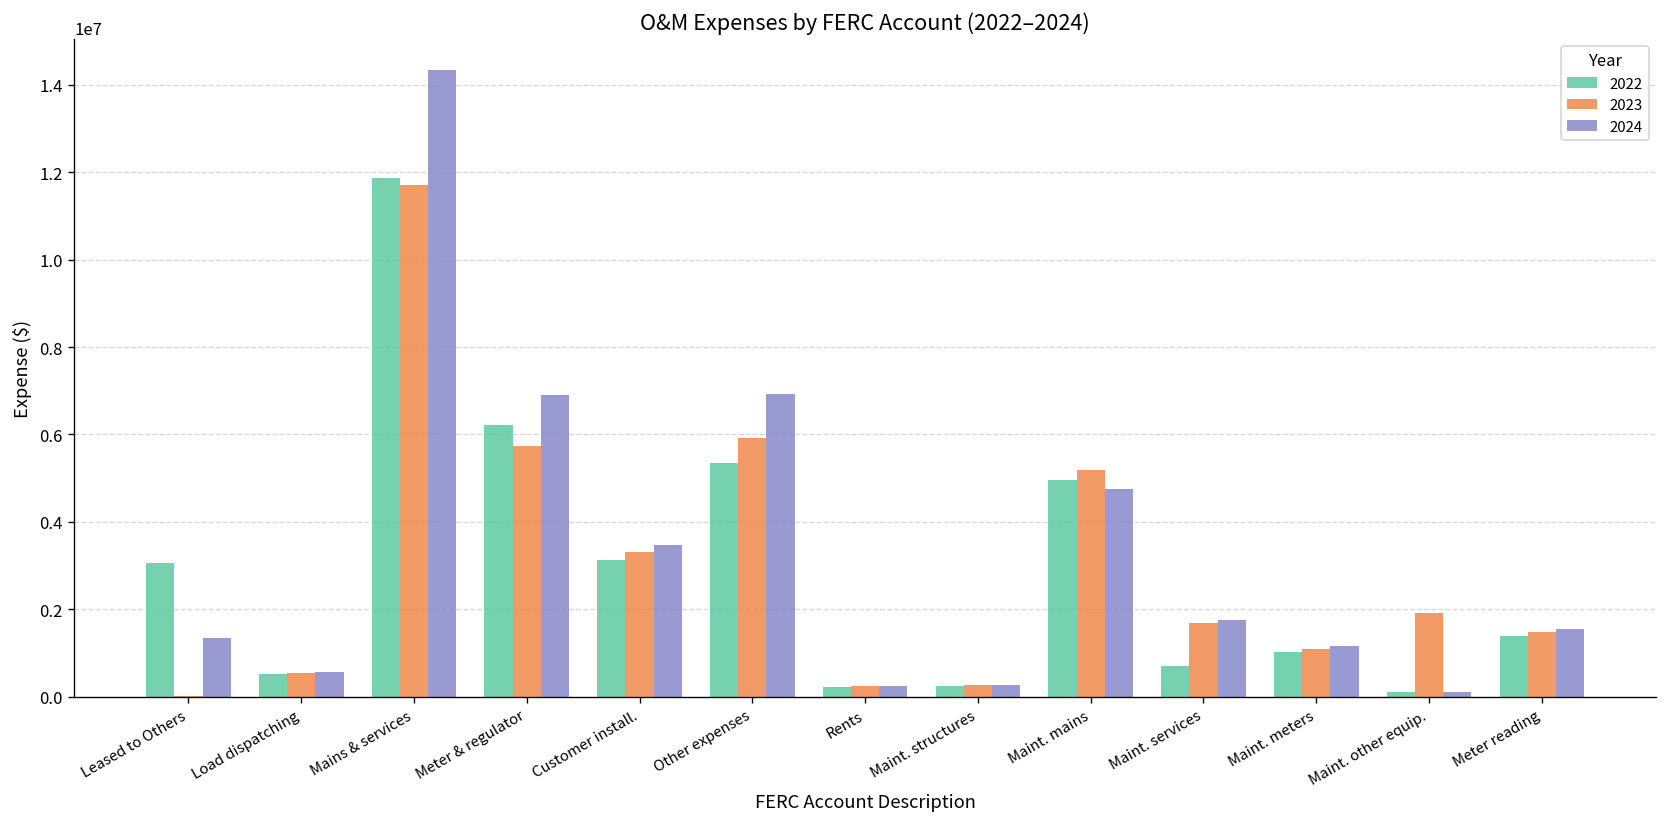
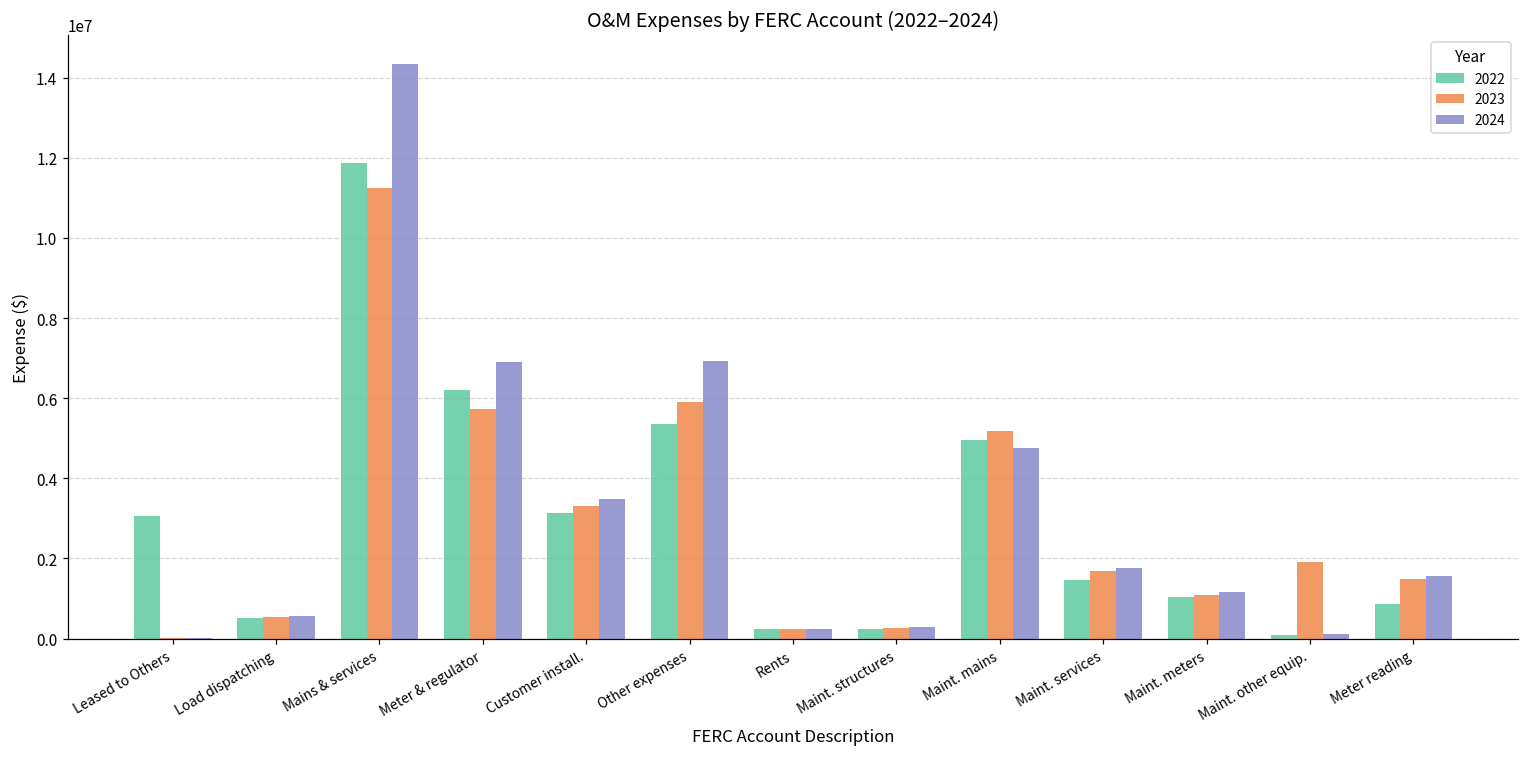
2024, Leased to Others: 1300000 -> 0
2023, Mains & services: 11700000 -> 11300000
2022, Maint. services: 700000 -> 1500000
2022, Meter reading: 1400000 -> 900000
